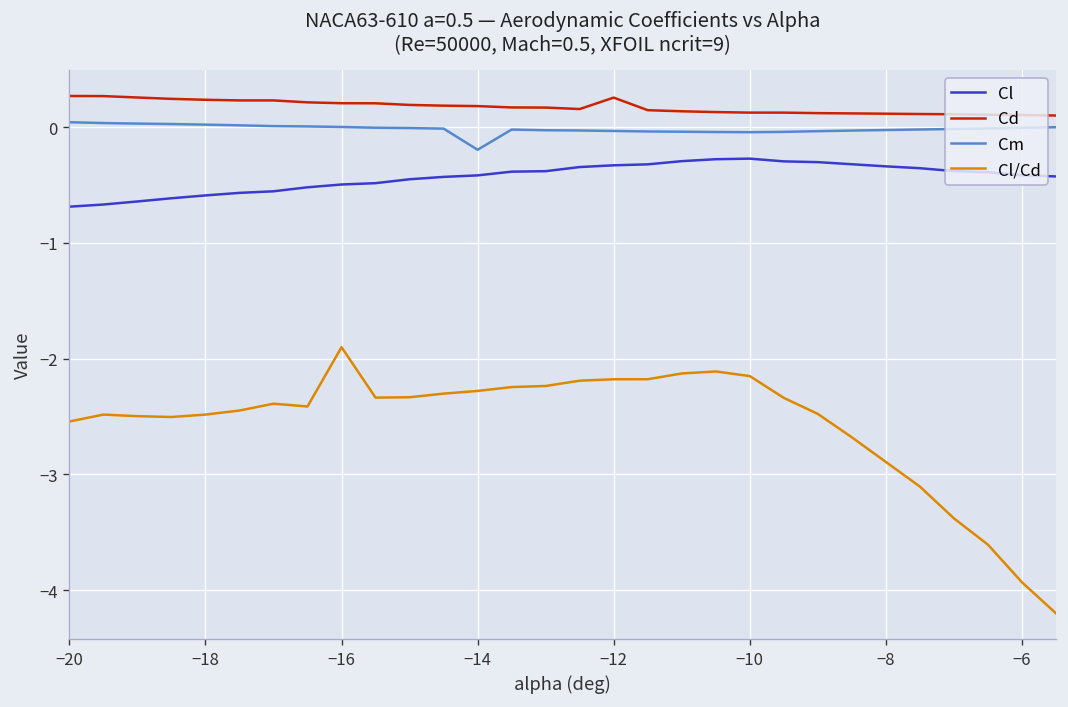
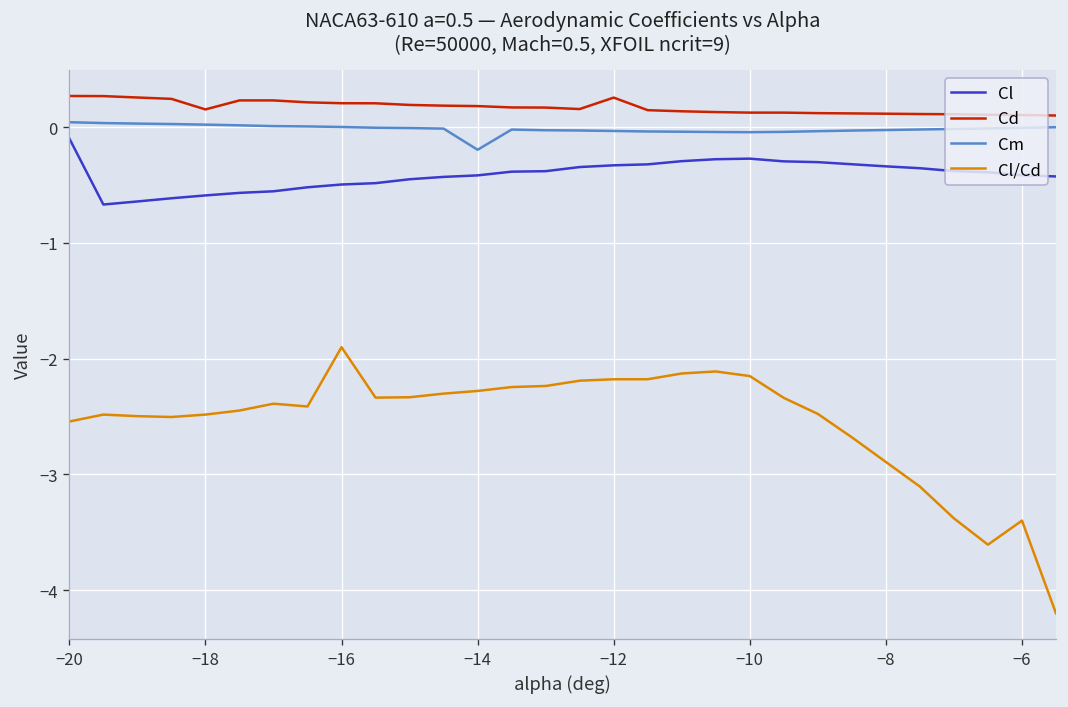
Cl, −20: -0.7 -> -0.1
Cd, −18: 0.24 -> 0.15
Cl/Cd, −6: -3.9 -> -3.4
